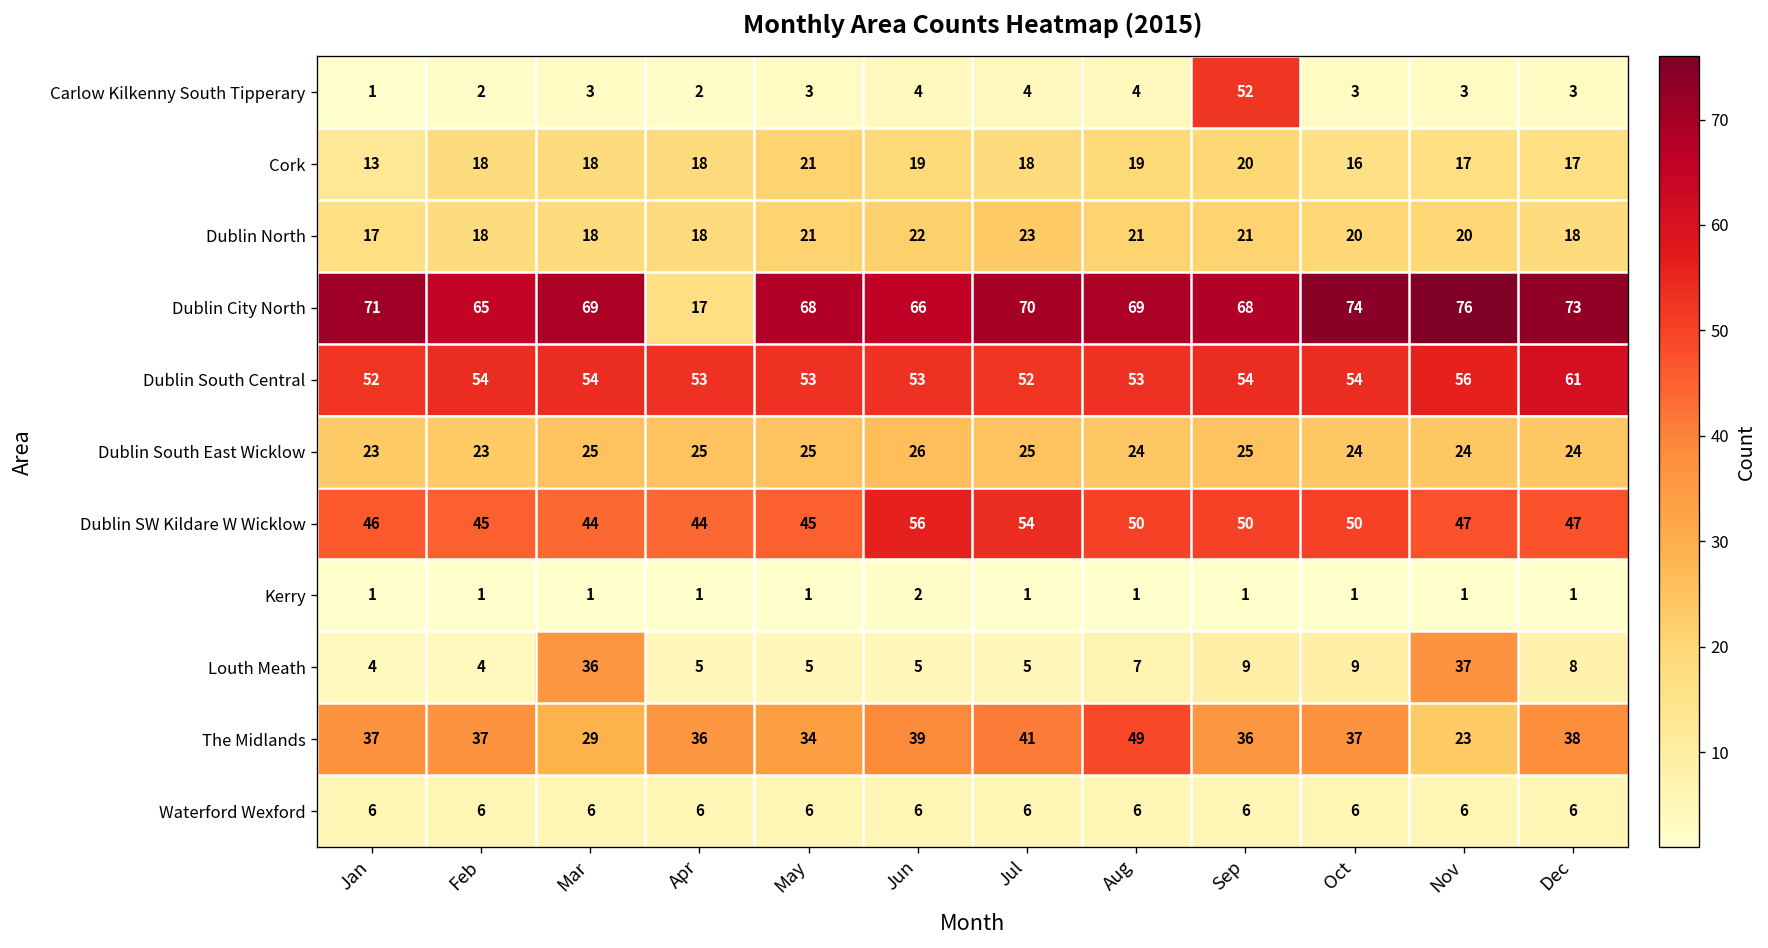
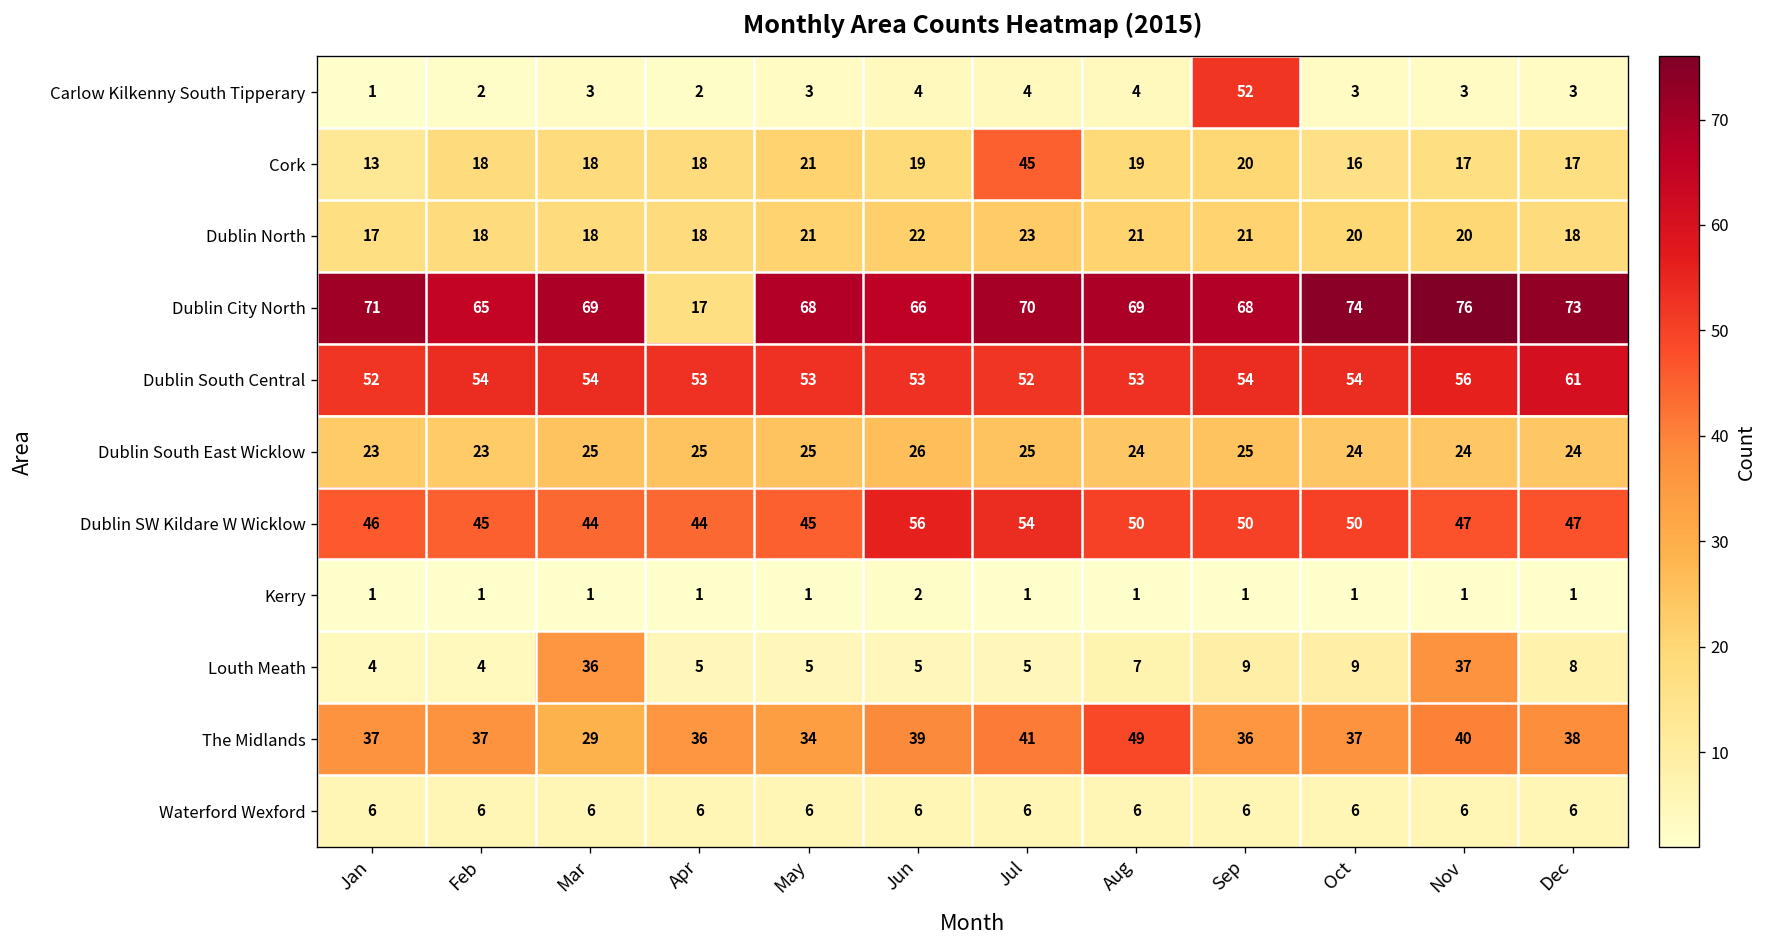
Cork, Jul: 18 -> 45
The Midlands, Nov: 23 -> 40
